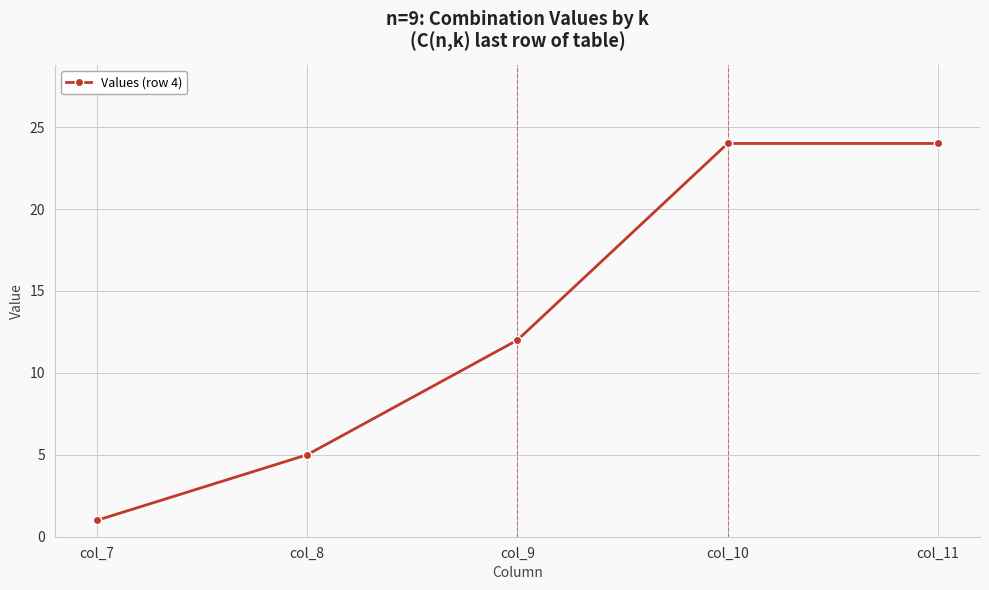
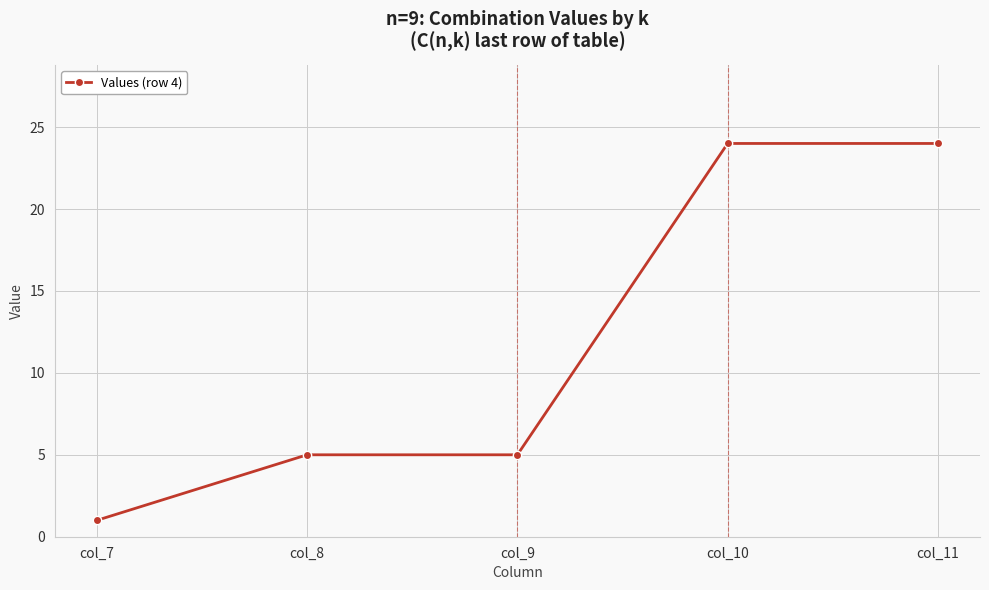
col_9: 12 -> 5
